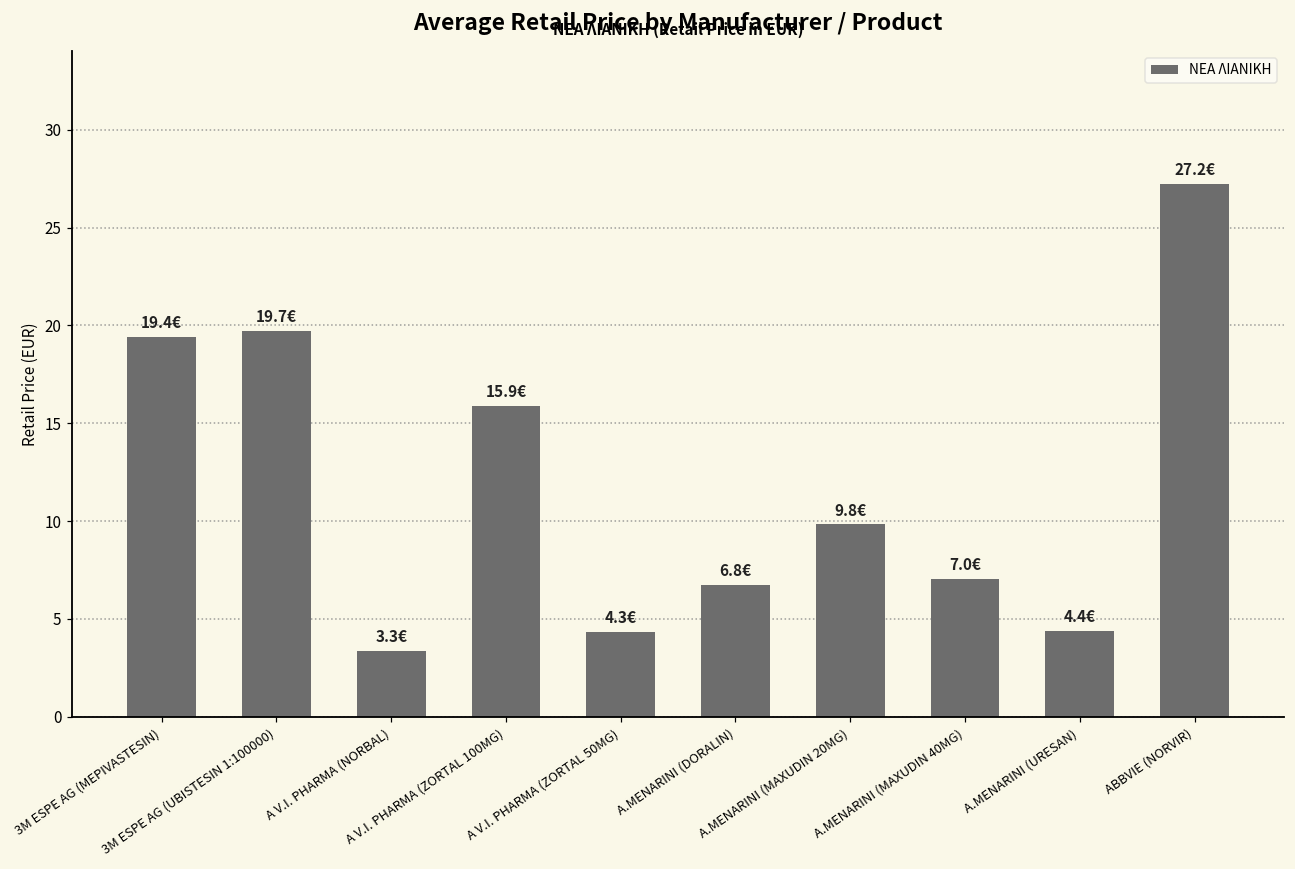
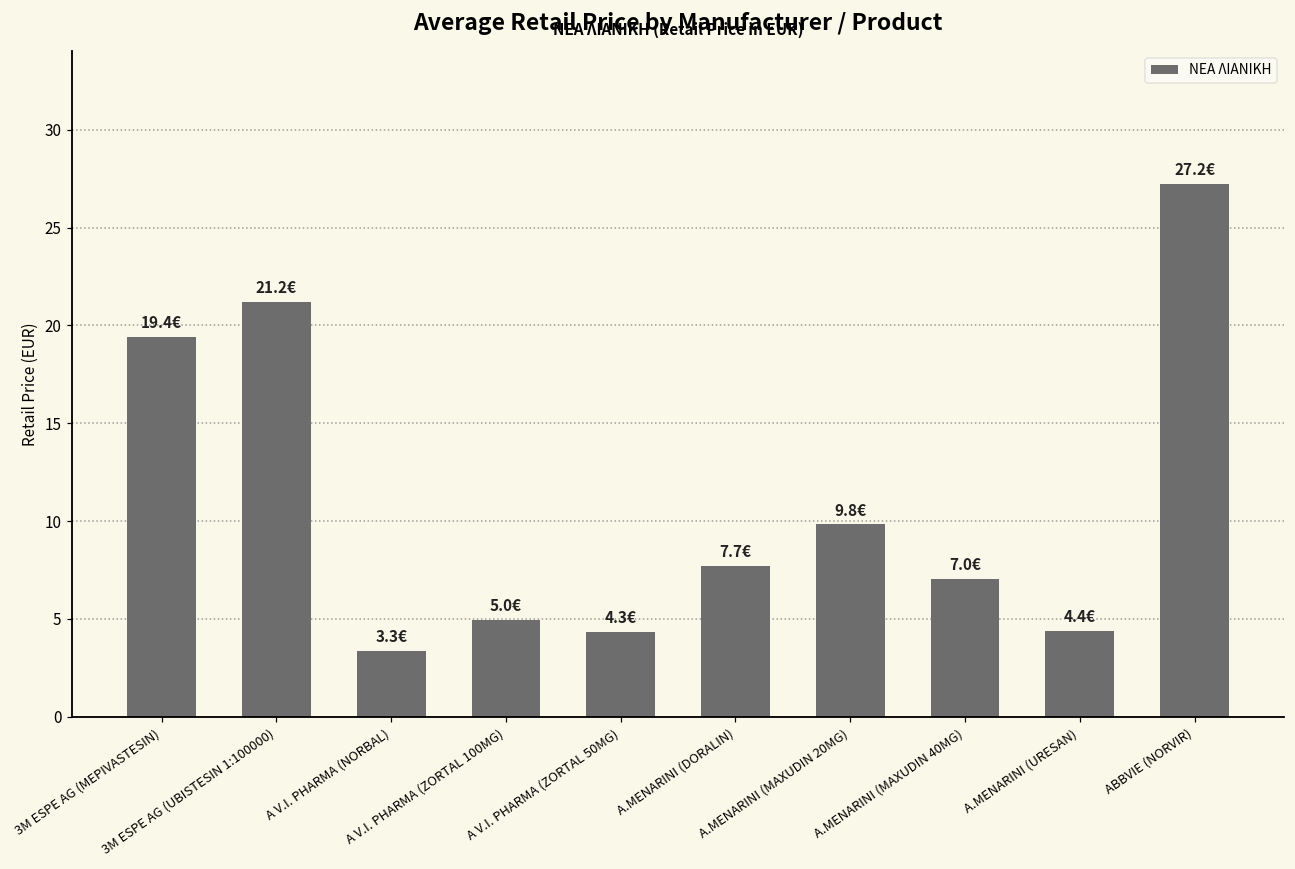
3M ESPE AG (UBISTESIN 1:100000): 19.7€ -> 21.2€
A V.I. PHARMA (ZORTAL 100MG): 15.9€ -> 5.0€
A.MENARINI (DORALIN): 6.8€ -> 7.7€
